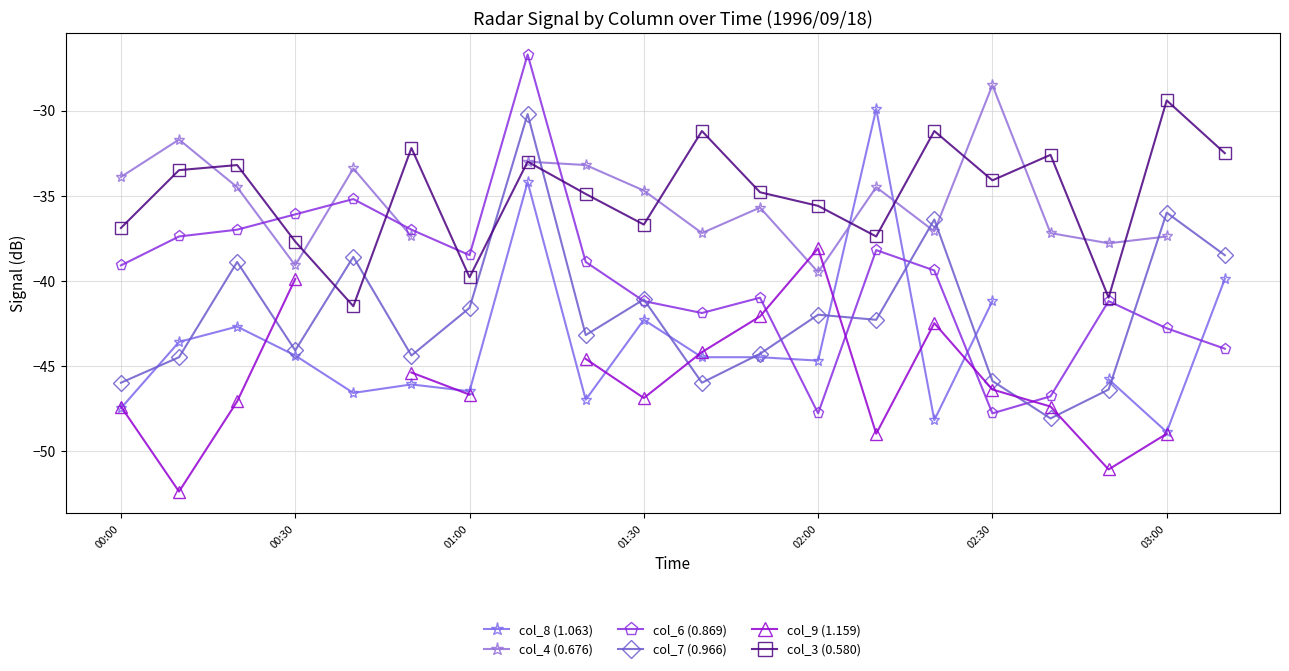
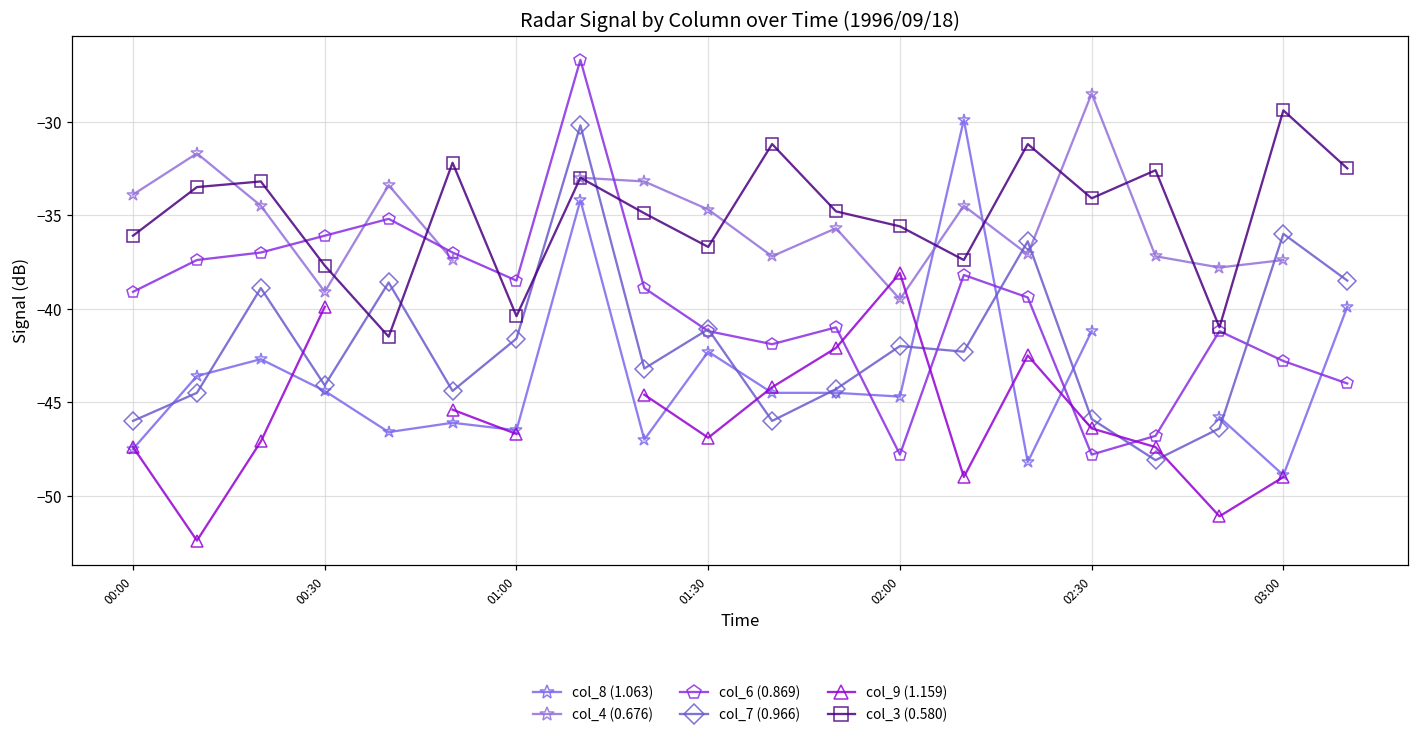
col_3 (0.580), 00:00: -36.9 -> -36.1
col_3 (0.580), 01:00: -39.8 -> -40.4
